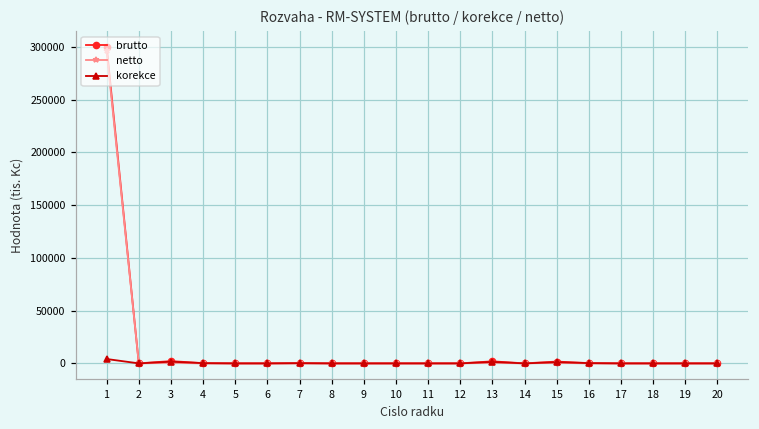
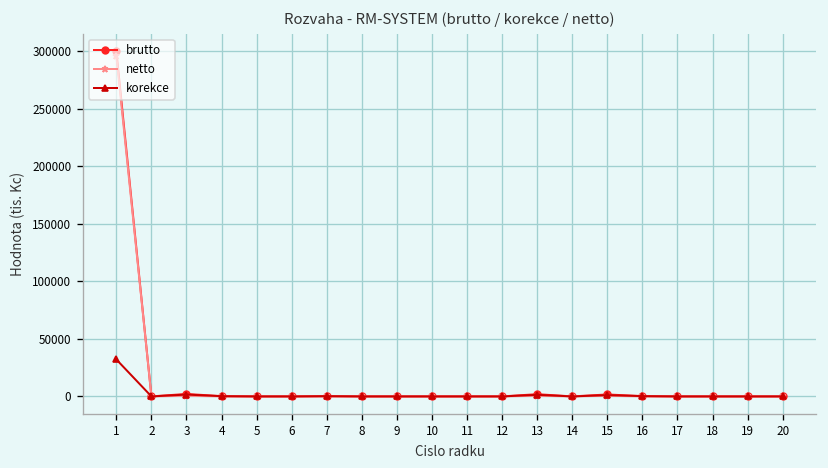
korekce, 1: 0 -> 30000
